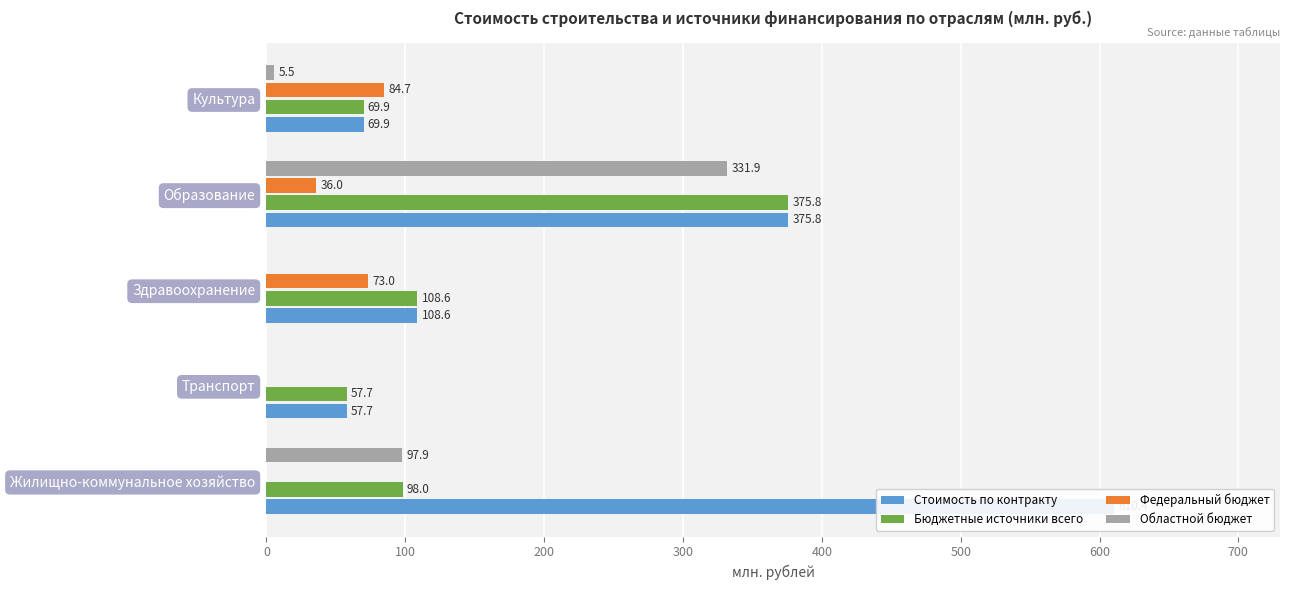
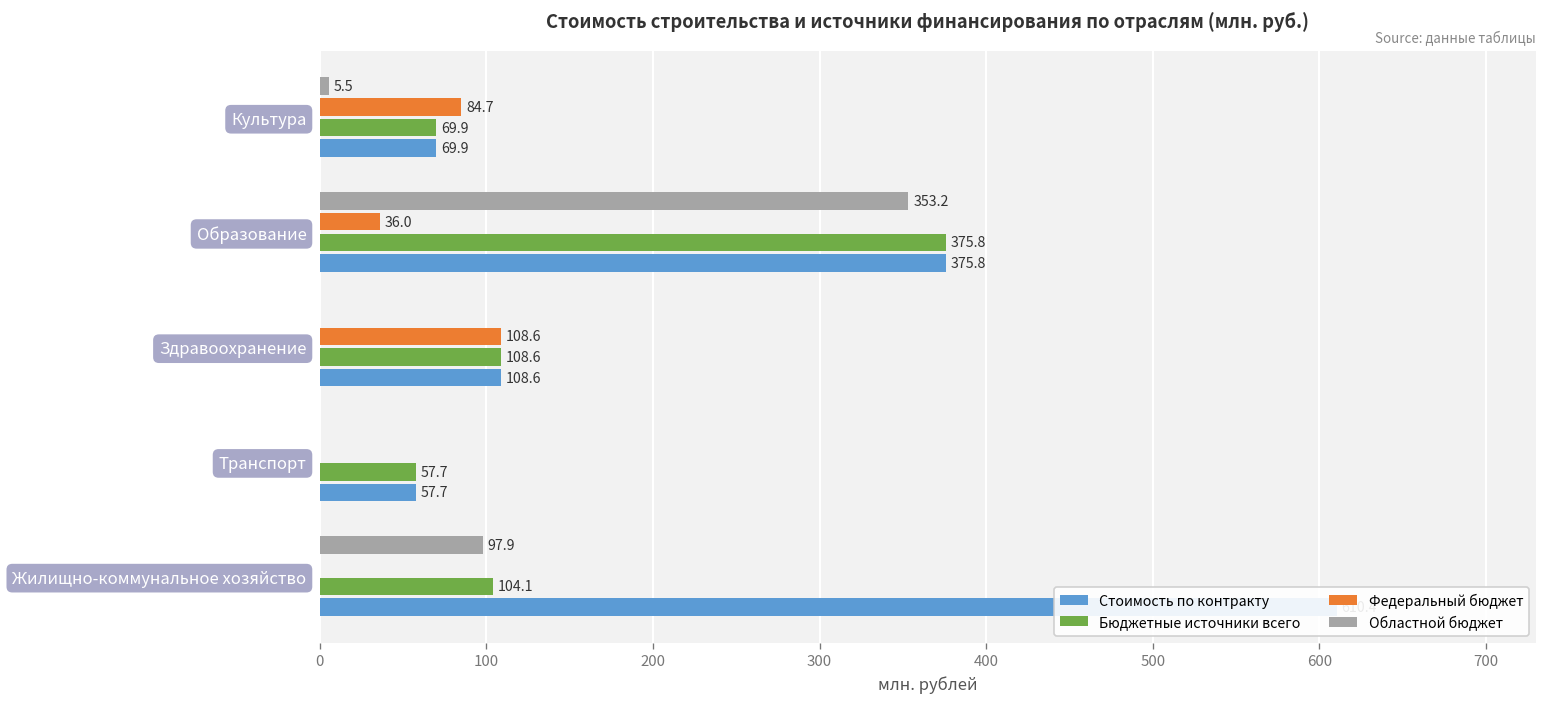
Областной бюджет, Образование: 331.9 -> 353.2
Федеральный бюджет, Здравоохранение: 73.0 -> 108.6
Бюджетные источники всего, Жилищно-коммунальное хозяйство: 98.0 -> 104.1
